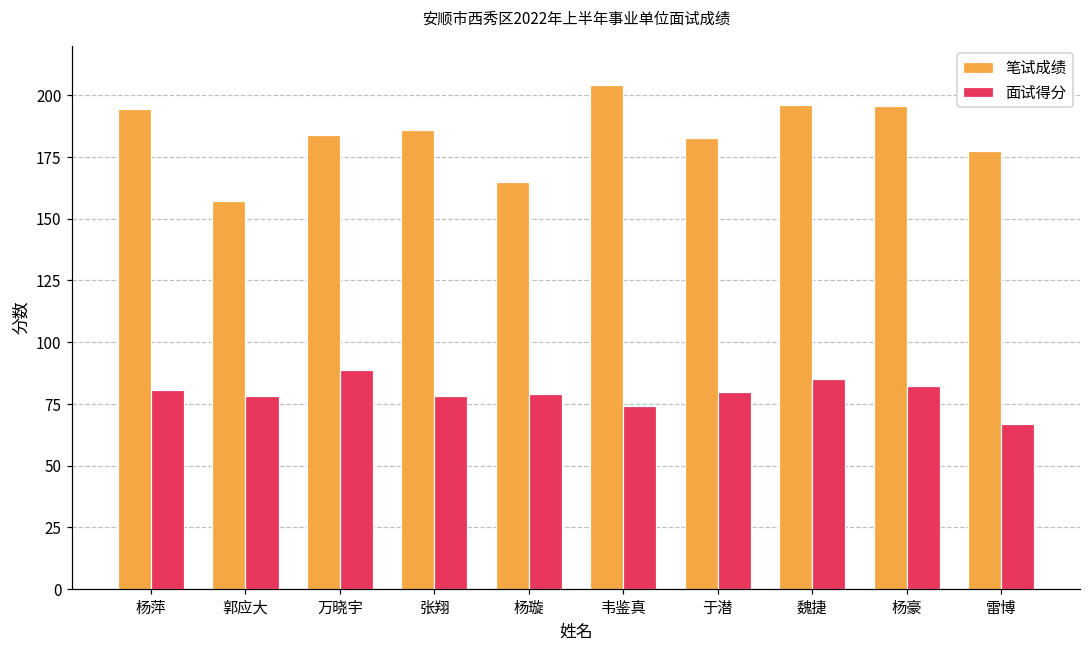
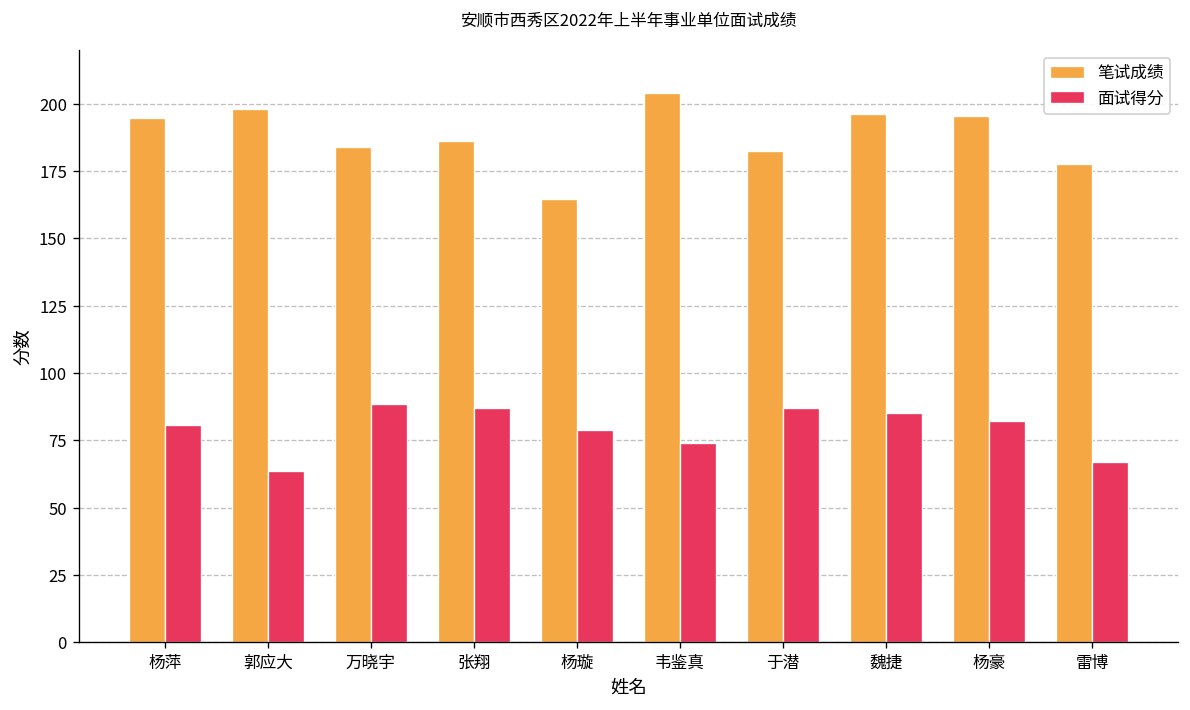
笔试成绩, 郭应大: 157 -> 198
面试得分, 郭应大: 78 -> 64
面试得分, 张翔: 78 -> 87
面试得分, 于潜: 80 -> 87
